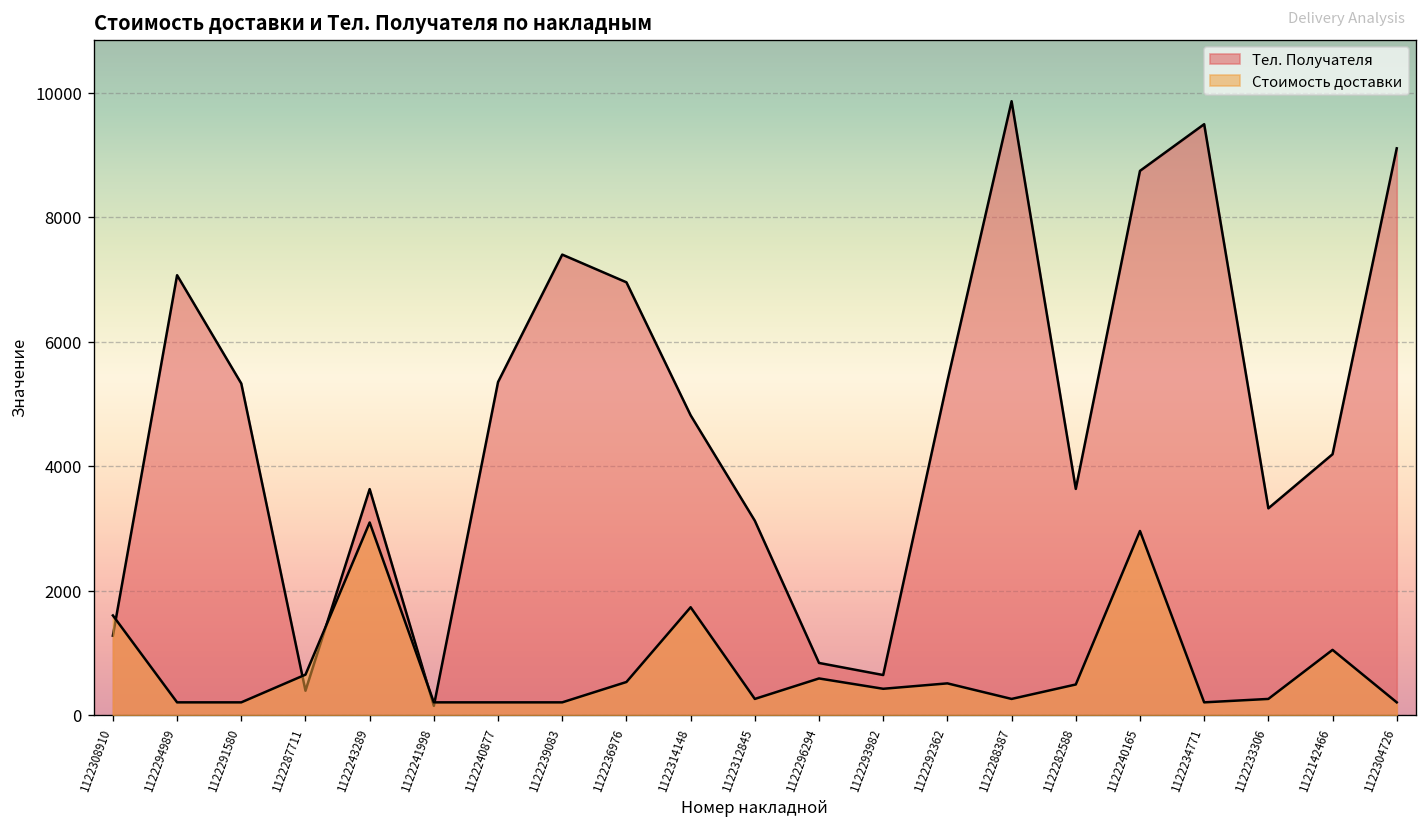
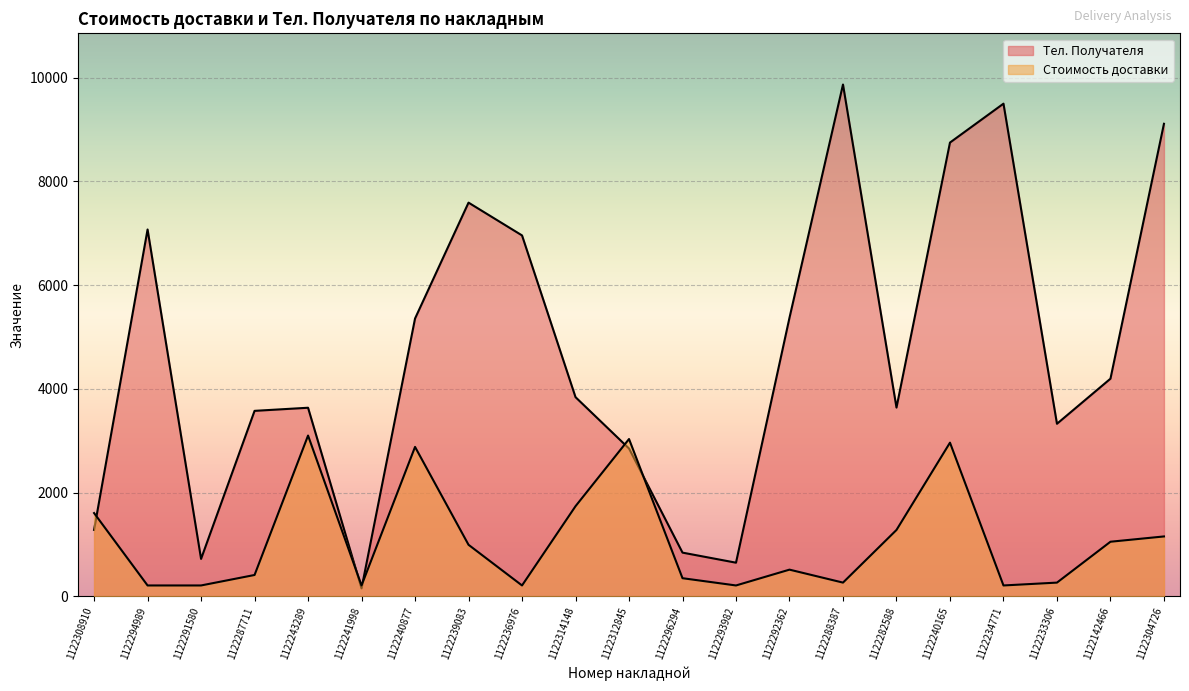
Тел. Получателя, 1122291580: 5300 -> 700
Тел. Получателя, 1122287711: 400 -> 3600
Стоимость доставки, 1122287711: 700 -> 400
Стоимость доставки, 1122240877: 200 -> 2900
Тел. Получателя, 1122239083: 7400 -> 7600
Стоимость доставки, 1122239083: 200 -> 1000
Стоимость доставки, 1122236976: 500 -> 200
Тел. Получателя, 1122314148: 4800 -> 3800
Тел. Получателя, 1122312845: 3100 -> 2900
Стоимость доставки, 1122312845: 300 -> 3000
Стоимость доставки, 1122296294: 600 -> 400
Стоимость доставки, 1122293982: 400 -> 200
Стоимость доставки, 1122282588: 500 -> 1300
Стоимость доставки, 1122304726: 200 -> 1200
